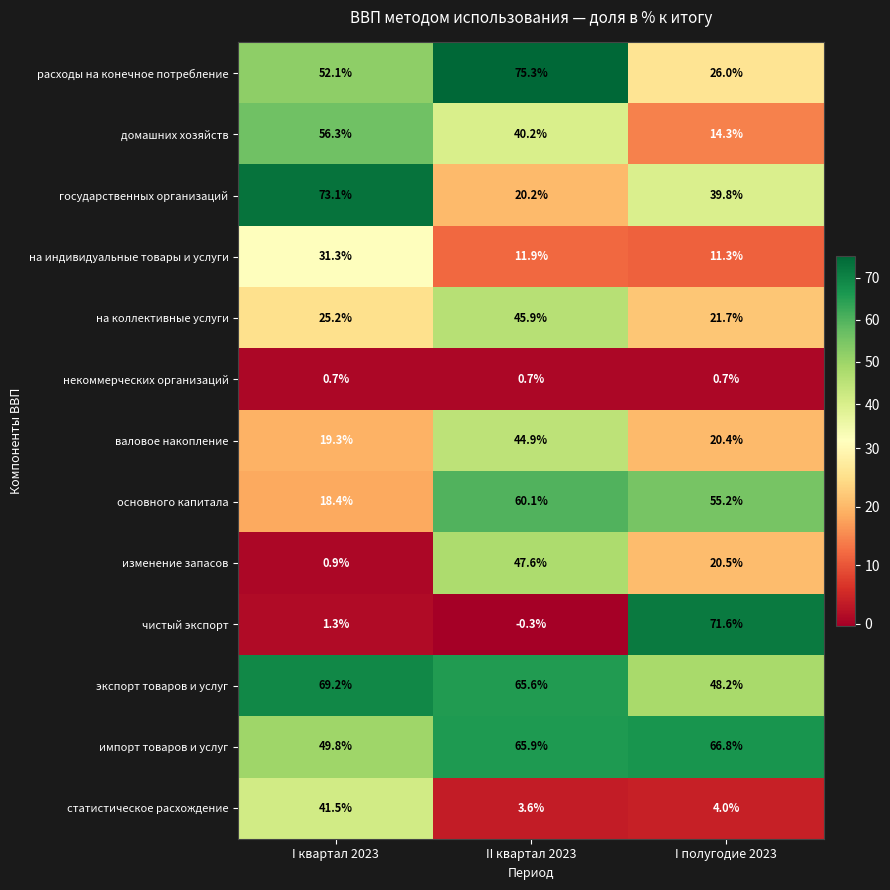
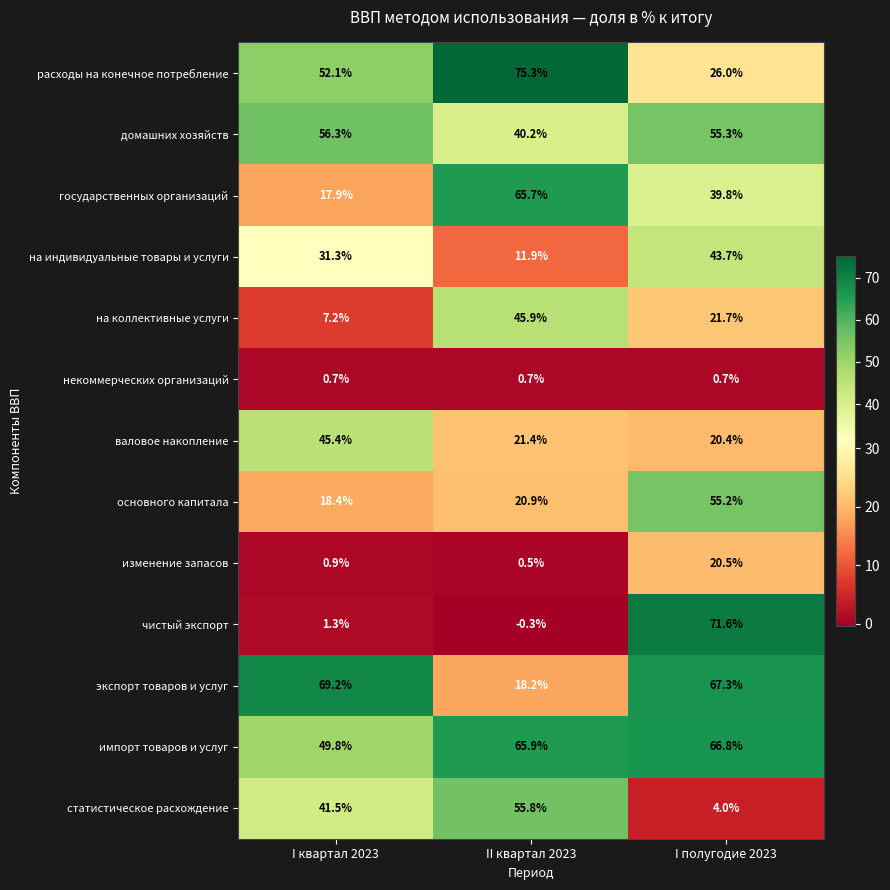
домашних хозяйств, I полугодие 2023: 14.3% -> 55.3%
государственных организаций, I квартал 2023: 73.1% -> 17.9%
государственных организаций, II квартал 2023: 20.2% -> 65.7%
на индивидуальные товары и услуги, I полугодие 2023: 11.3% -> 43.7%
на коллективные услуги, I квартал 2023: 25.2% -> 7.2%
валовое накопление, I квартал 2023: 19.3% -> 45.4%
валовое накопление, II квартал 2023: 44.9% -> 21.4%
основного капитала, II квартал 2023: 60.1% -> 20.9%
изменение запасов, II квартал 2023: 47.6% -> 0.5%
экспорт товаров и услуг, II квартал 2023: 65.6% -> 18.2%
экспорт товаров и услуг, I полугодие 2023: 48.2% -> 67.3%
статистическое расхождение, II квартал 2023: 3.6% -> 55.8%
